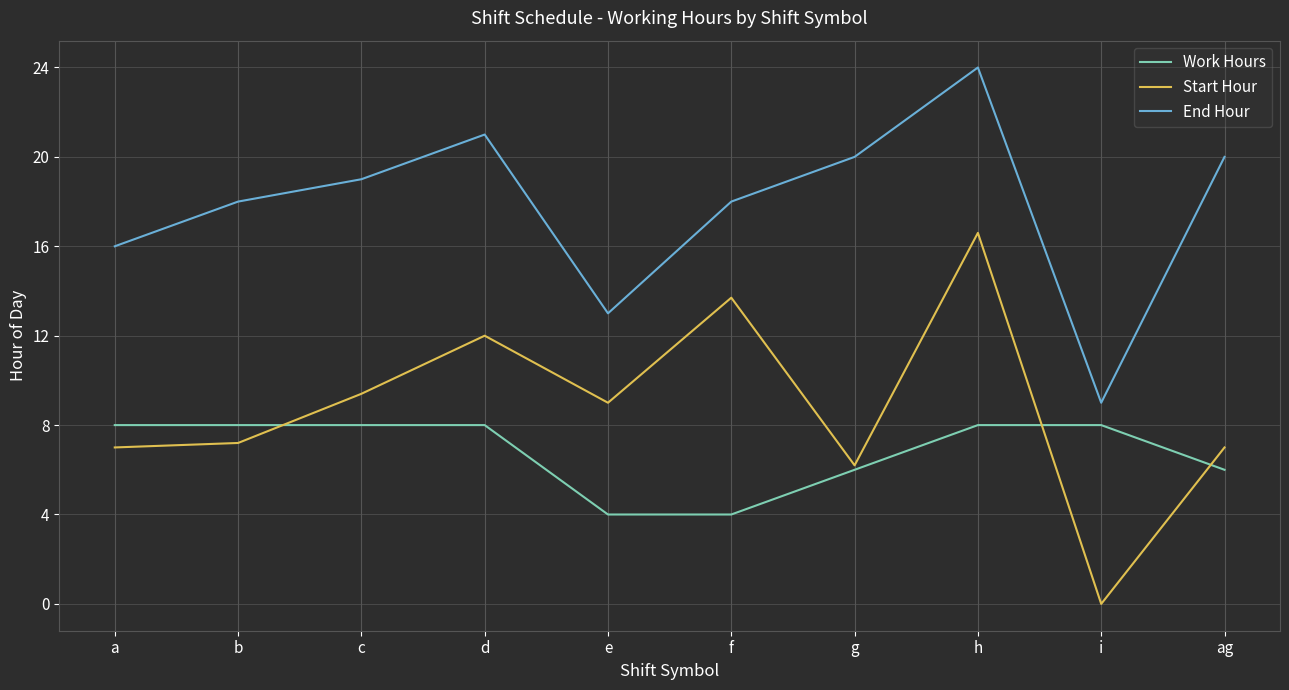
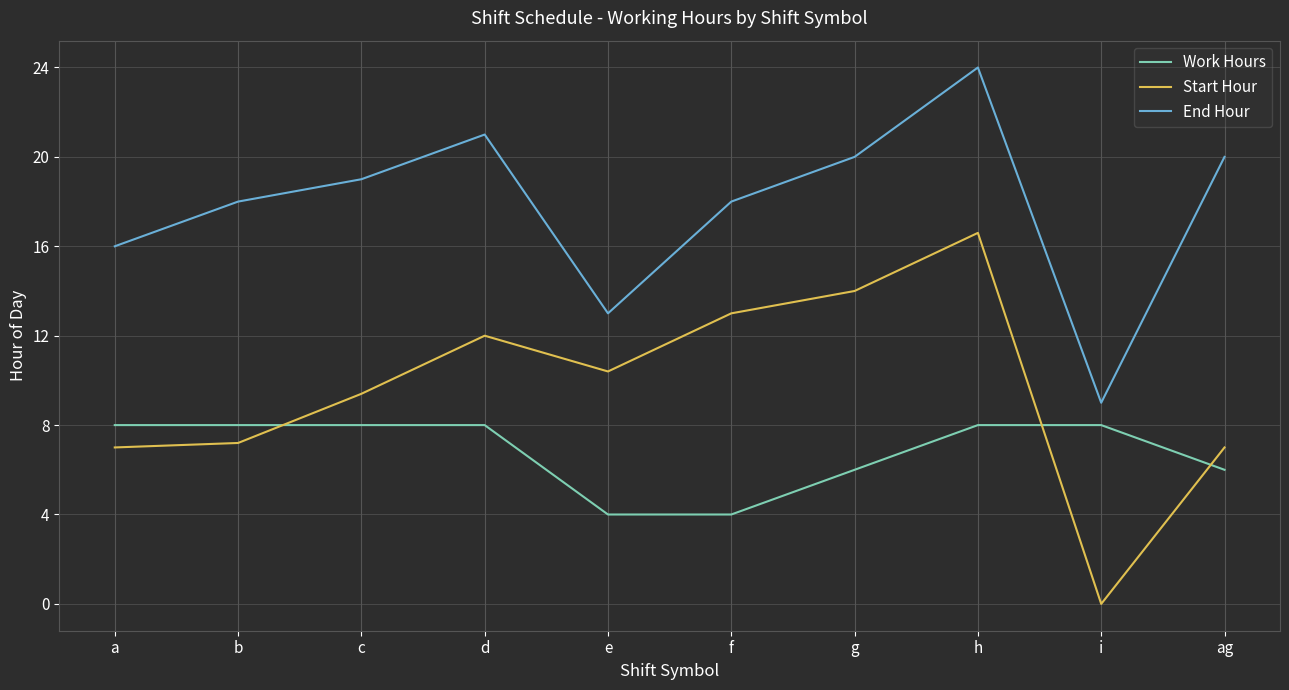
Start Hour, e: 9.0 -> 10.4
Start Hour, f: 13.7 -> 13.0
Start Hour, g: 6.2 -> 14.0
